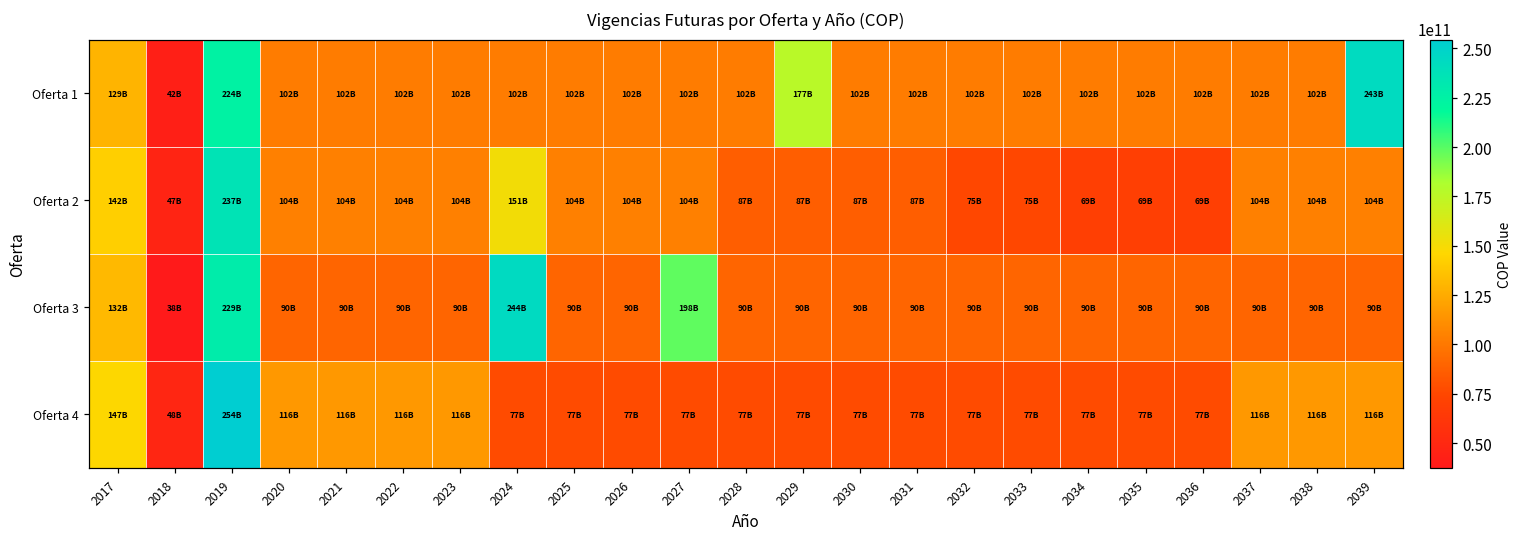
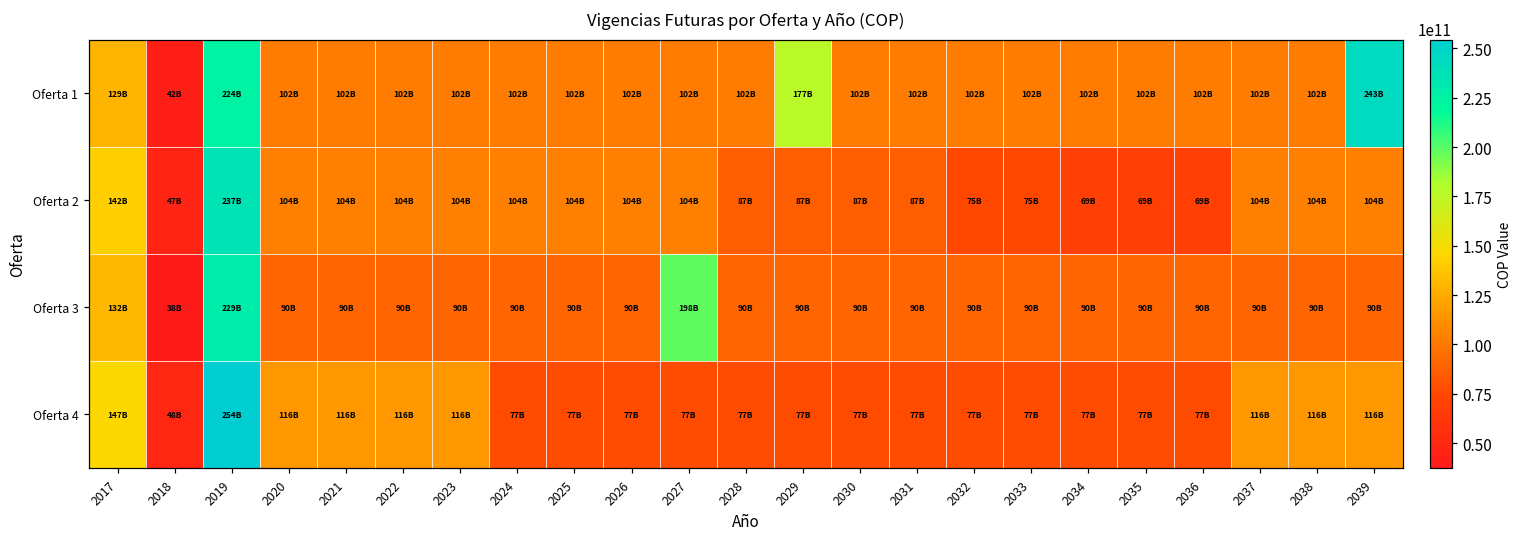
Oferta 2, 2024: 151B -> 104B
Oferta 3, 2024: 244B -> 90B
